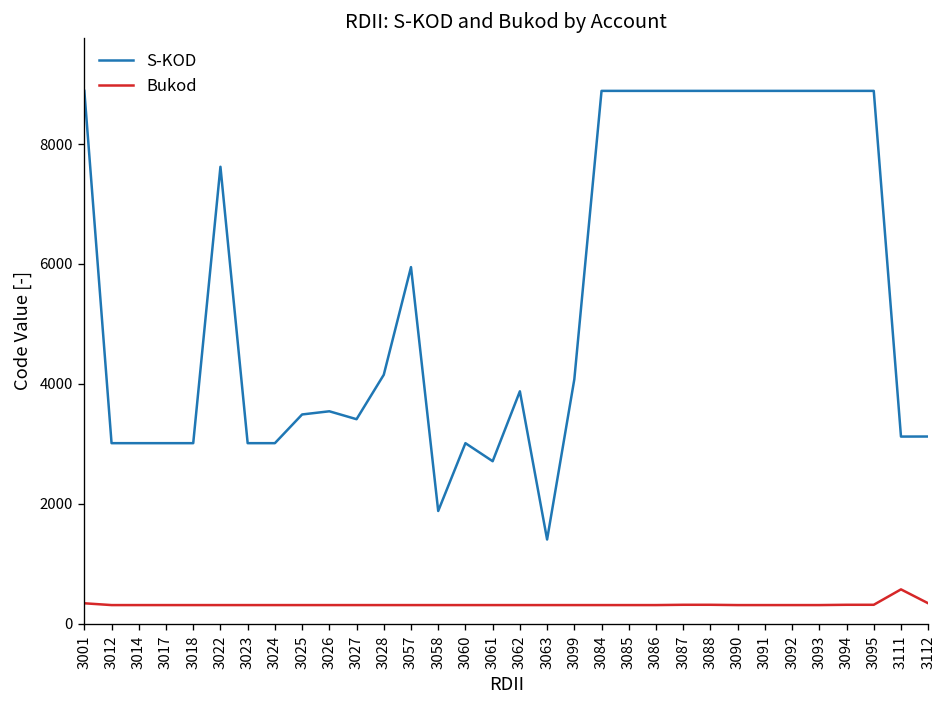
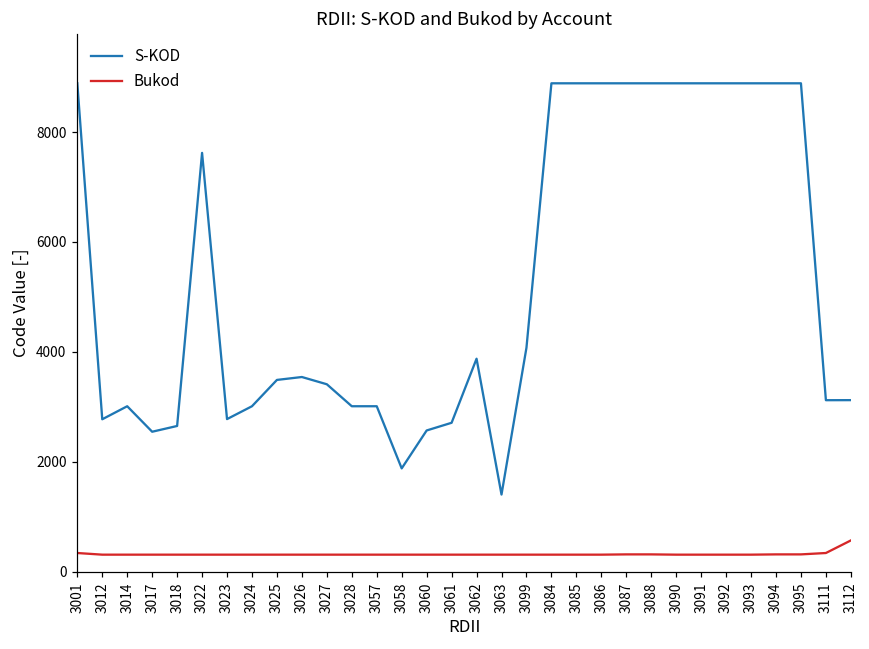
S-KOD, 3012: 3000 -> 2800
S-KOD, 3017: 3000 -> 2500
S-KOD, 3018: 3000 -> 2700
S-KOD, 3023: 3000 -> 2800
S-KOD, 3028: 4200 -> 3000
S-KOD, 3057: 5900 -> 3000
S-KOD, 3060: 3000 -> 2600
Bukod, 3111: 600 -> 300
Bukod, 3112: 300 -> 600
